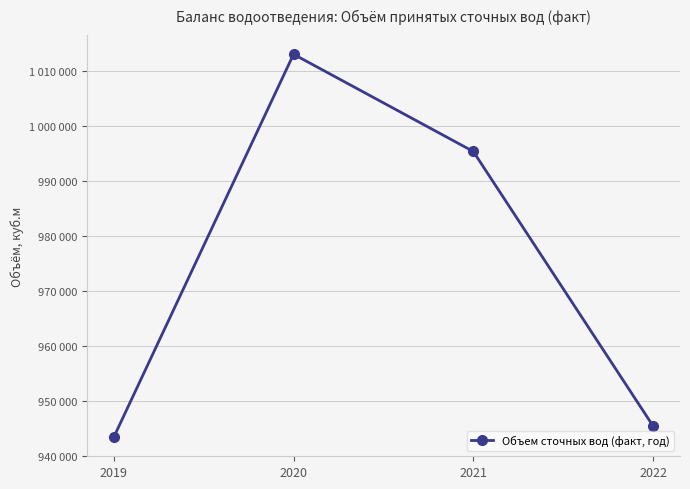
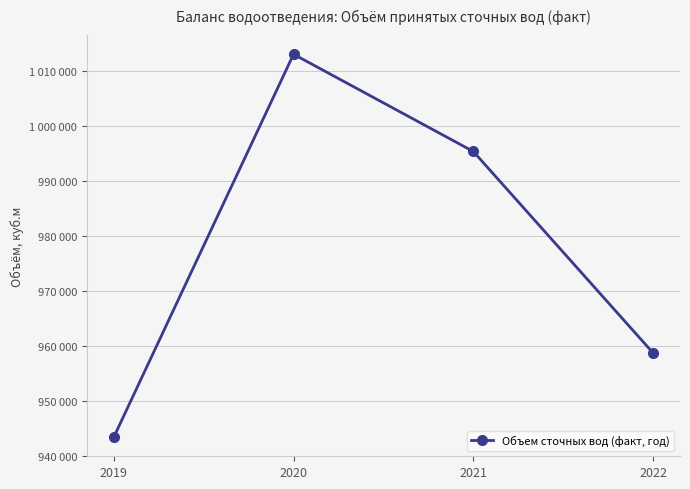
2022: 945000 -> 959000
